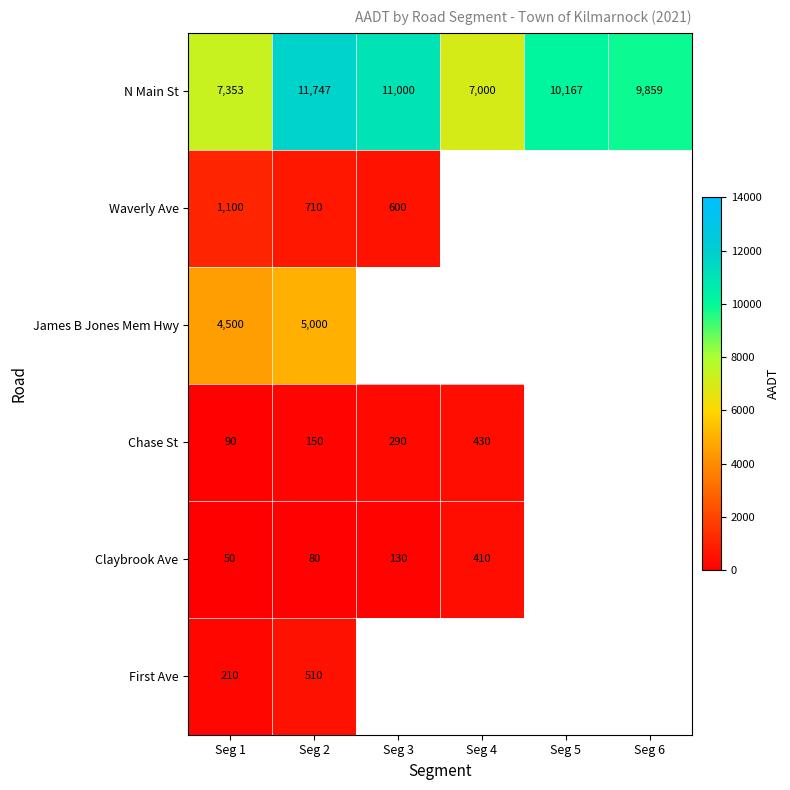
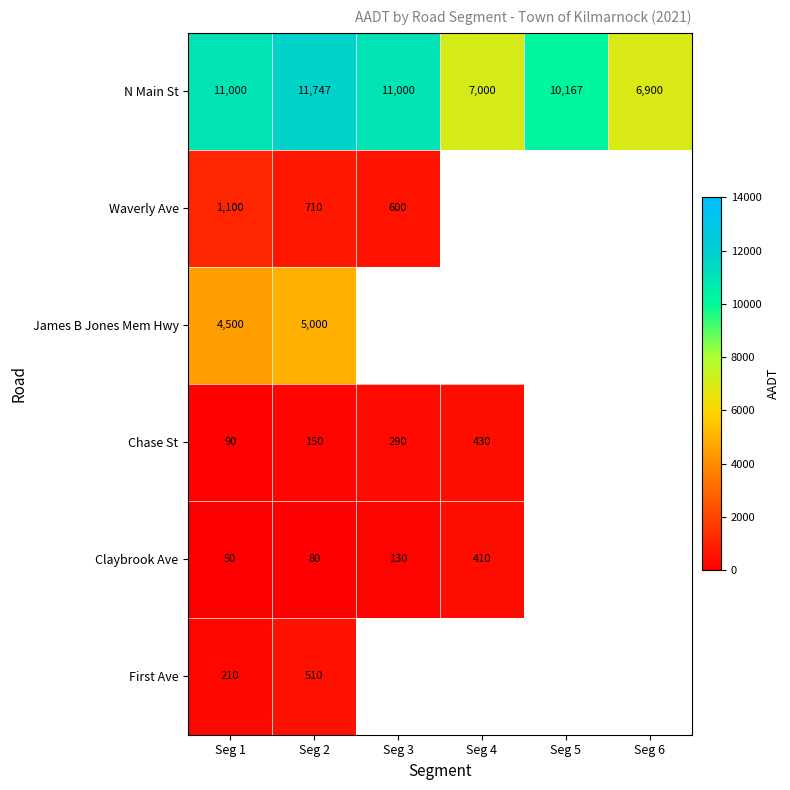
N Main St, Seg 1: 7,353 -> 11,000
N Main St, Seg 6: 9,859 -> 6,900
